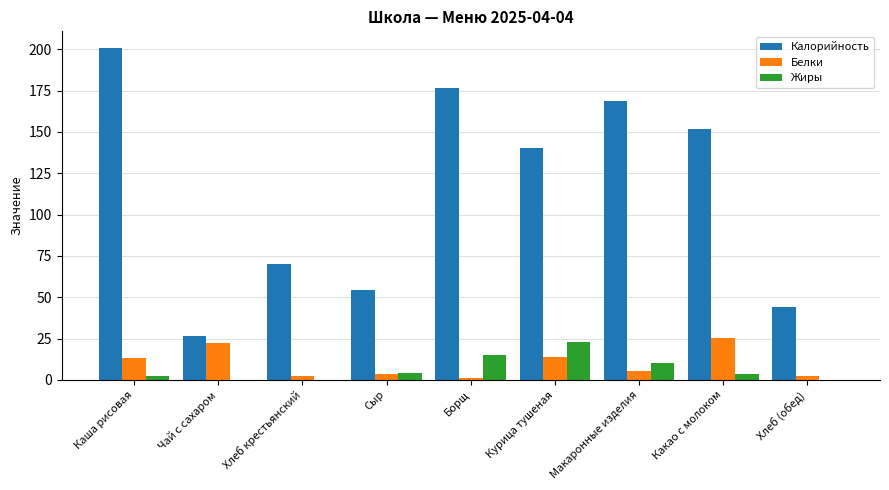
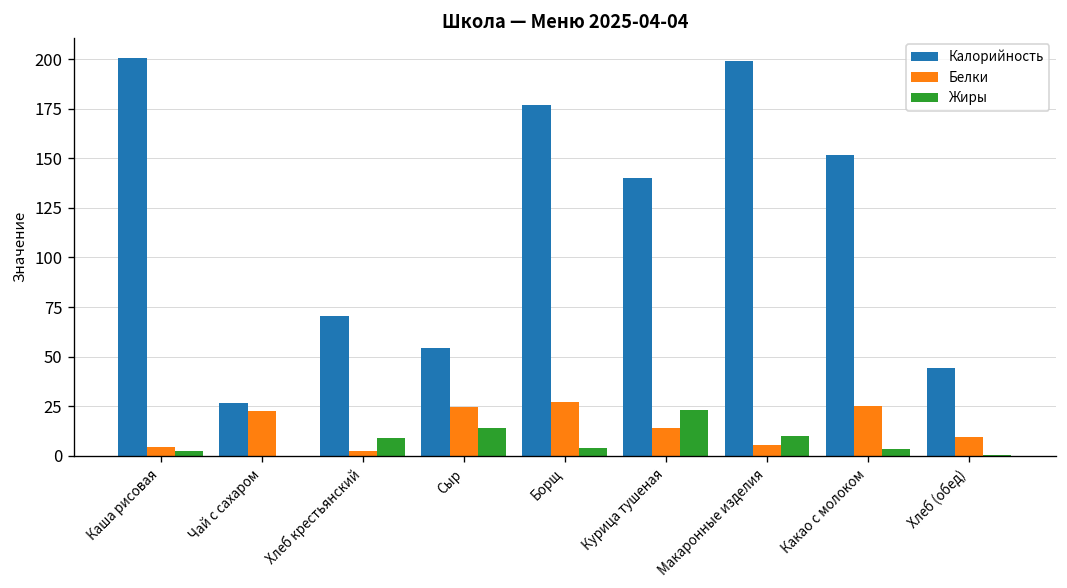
Белки, Каша рисовая: 13 -> 5
Жиры, Хлеб крестьянский: 0 -> 9
Белки, Сыр: 3 -> 25
Жиры, Сыр: 4 -> 14
Белки, Борщ: 1 -> 27
Жиры, Борщ: 15 -> 4
Калорийность, Макаронные изделия: 168 -> 199
Белки, Хлеб (обед): 2 -> 10
